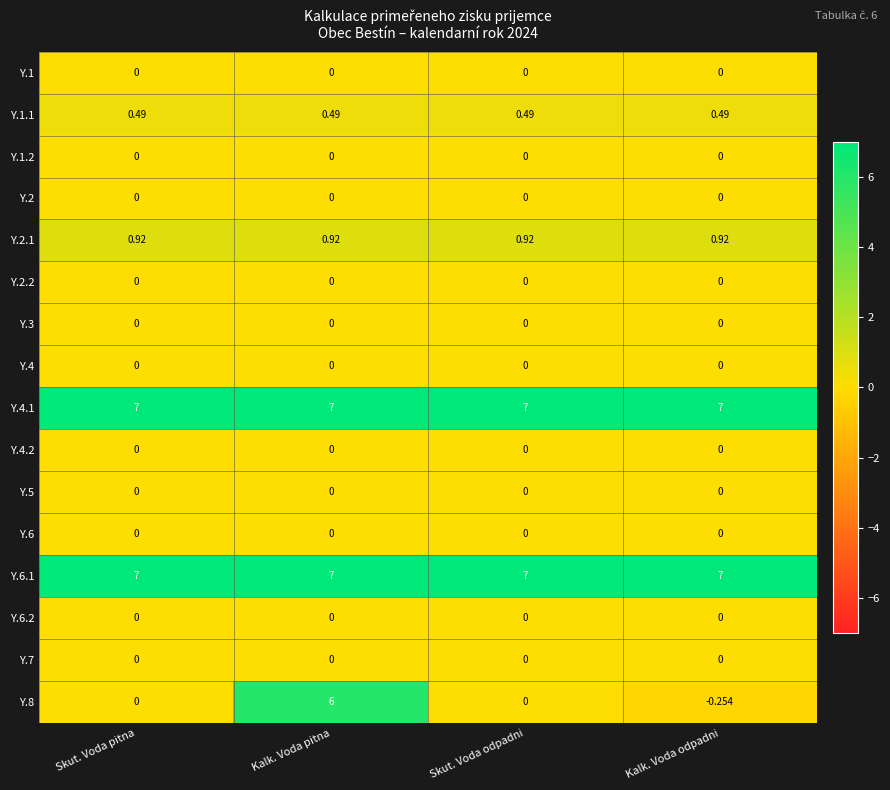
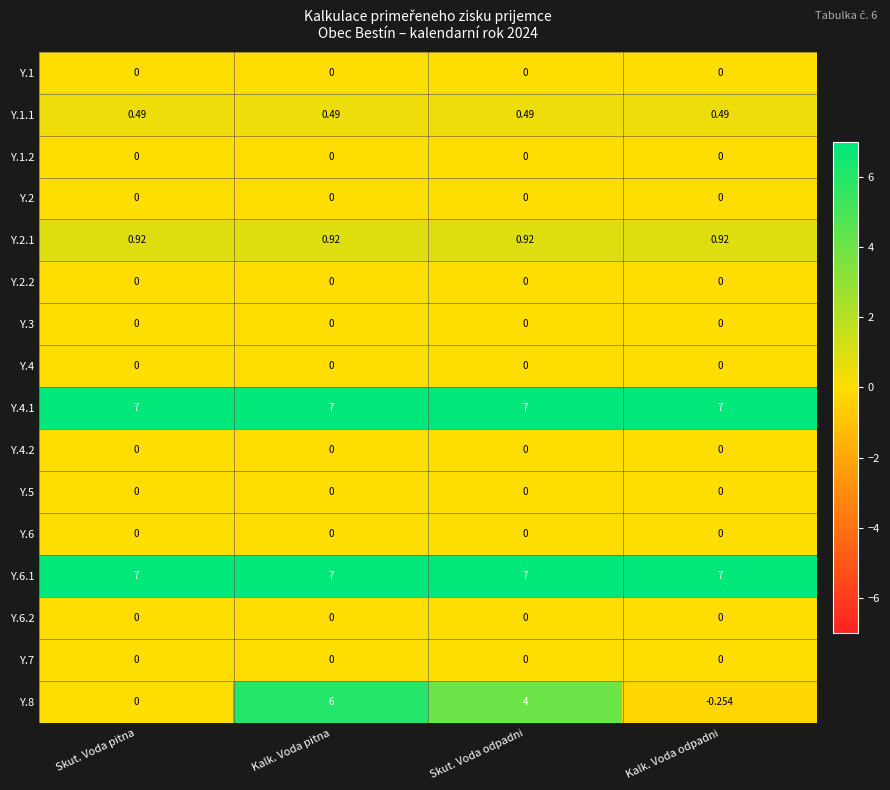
Y.8, Skut. Voda odpadni: 0 -> 4
